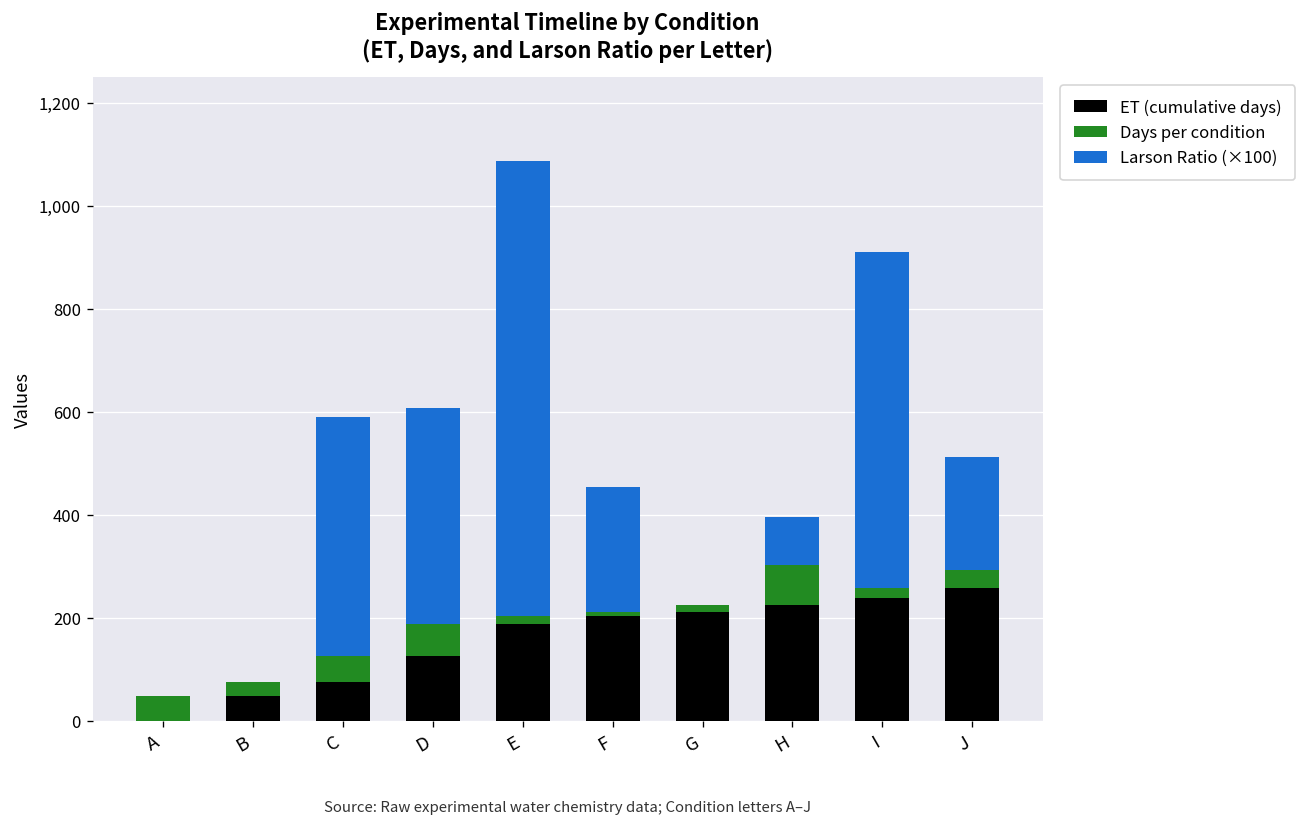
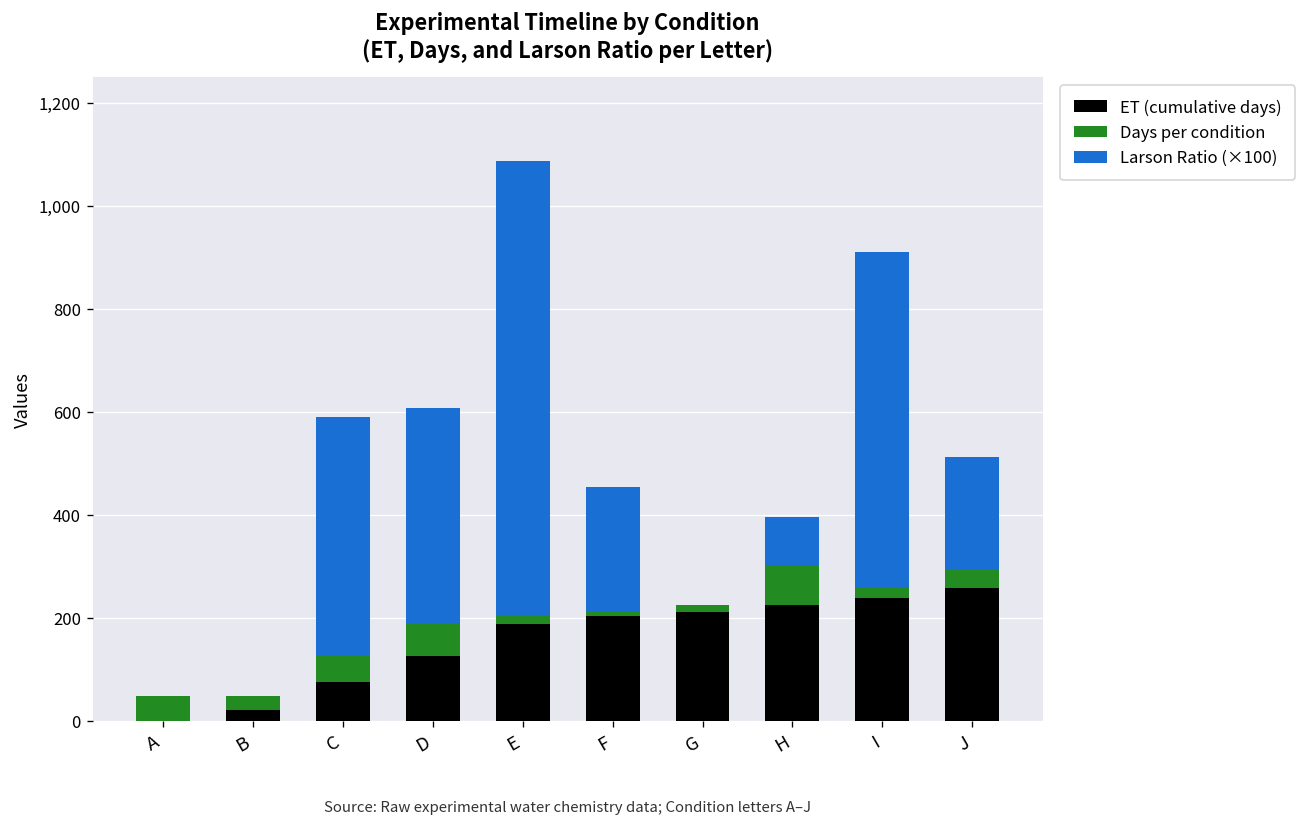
ET (cumulative days), B: 50 -> 20
